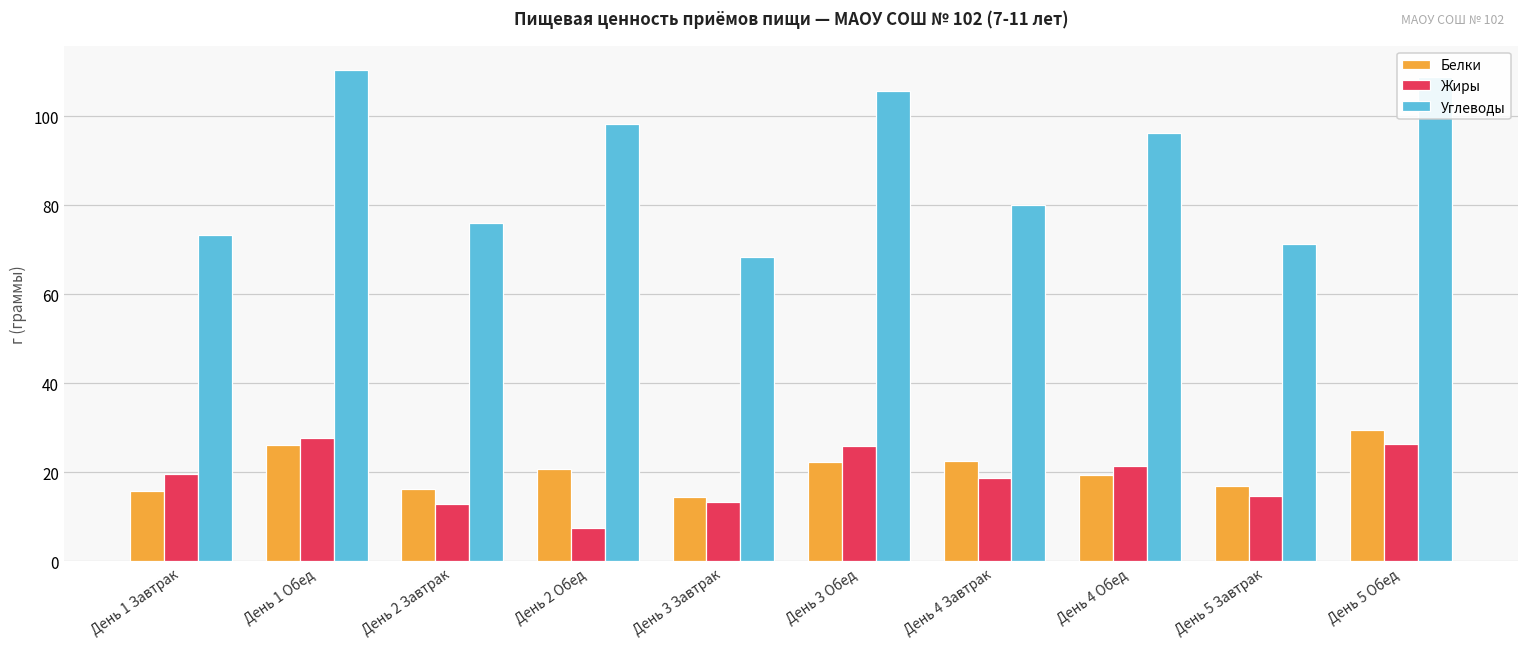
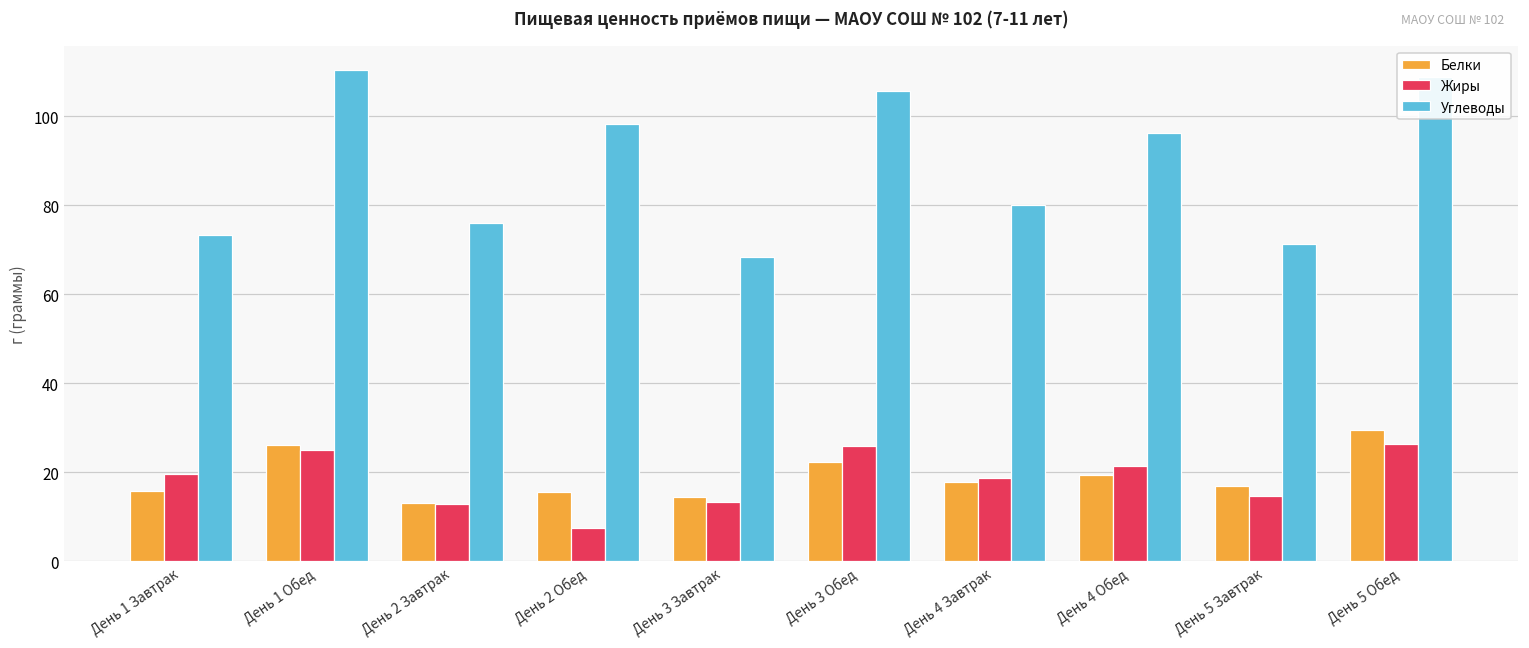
Жиры, День 1 Обед: 28 -> 25
Белки, День 2 Завтрак: 16 -> 13
Белки, День 2 Обед: 21 -> 16
Белки, День 4 Завтрак: 23 -> 18
